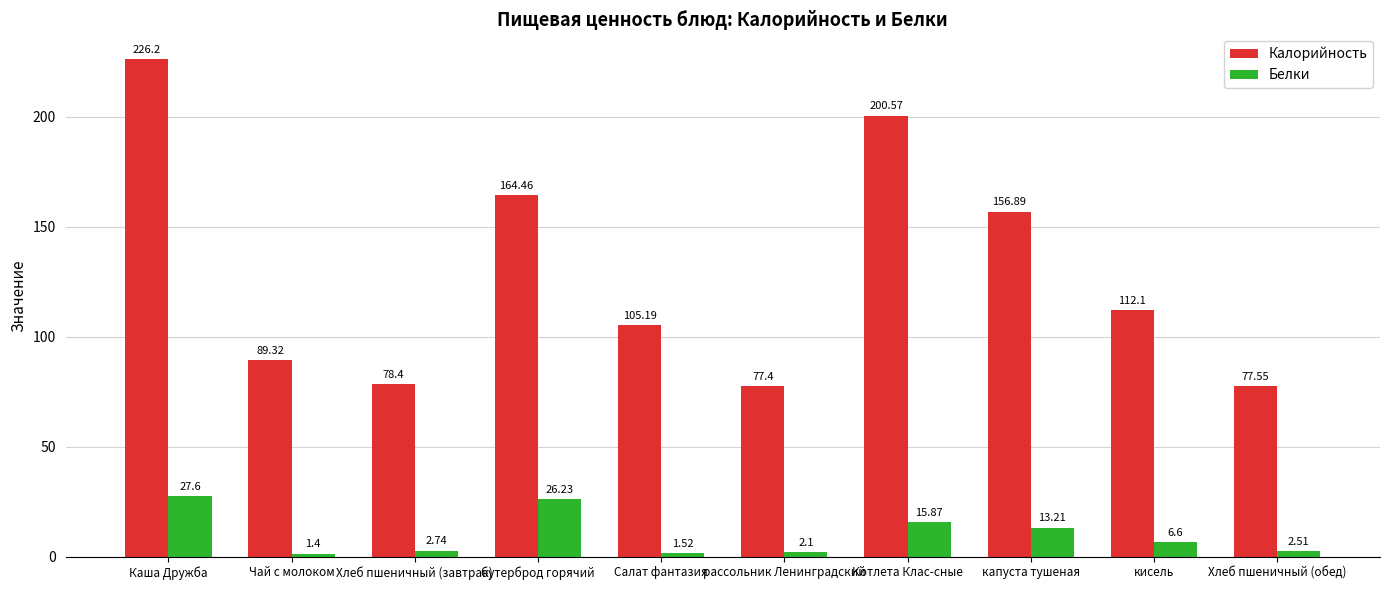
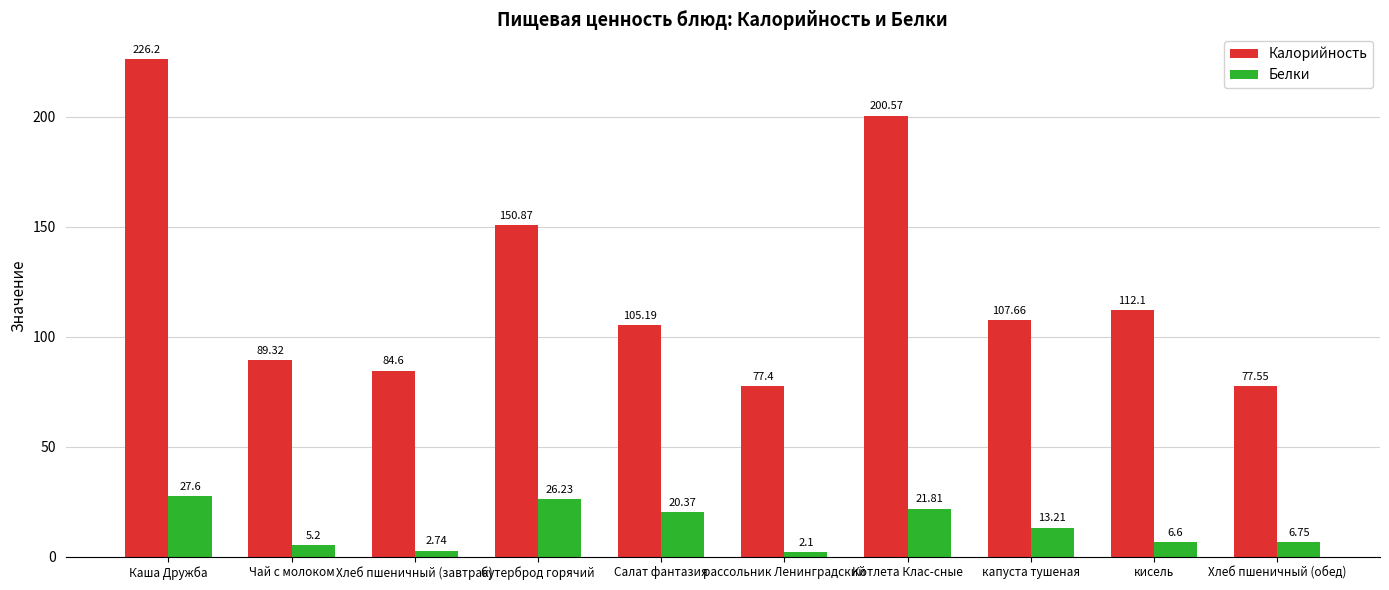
Белки, Чай с молоком: 1.4 -> 5.2
Калорийность, Хлеб пшеничный (завтрак): 78.4 -> 84.6
Калорийность, бутерброд горячий: 164.46 -> 150.87
Белки, Салат фантазия: 1.52 -> 20.37
Белки, Котлета Клас-сные: 15.87 -> 21.81
Калорийность, капуста тушеная: 156.89 -> 107.66
Белки, Хлеб пшеничный (обед): 2.51 -> 6.75
